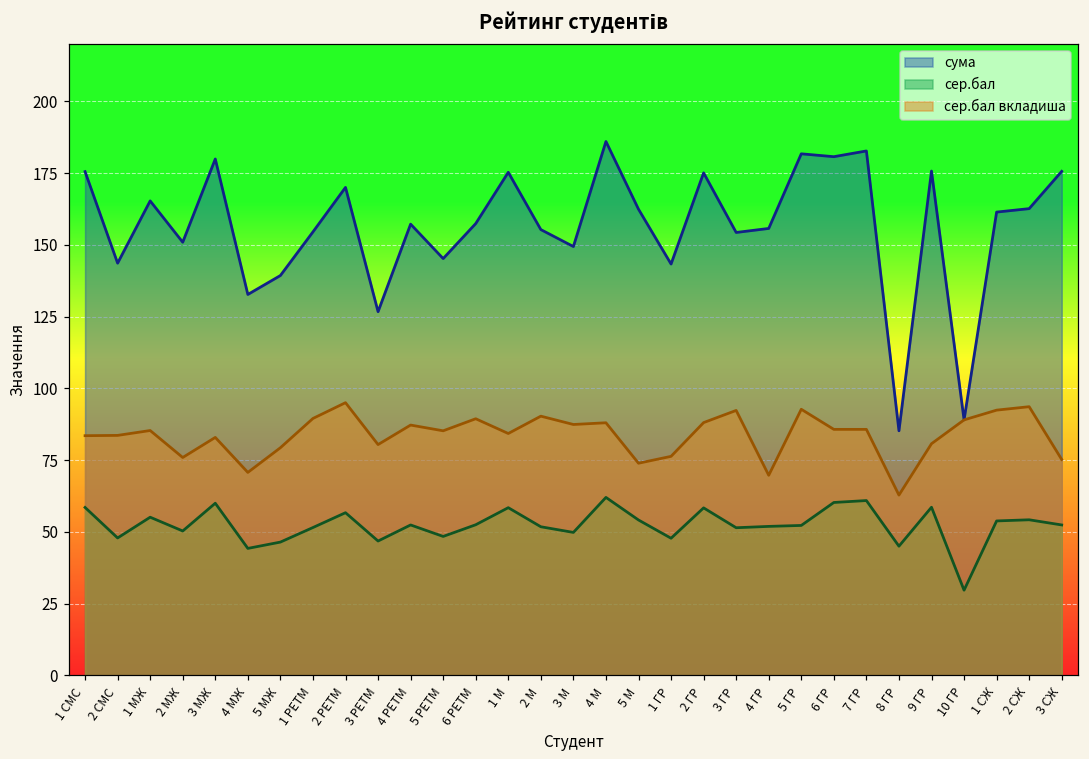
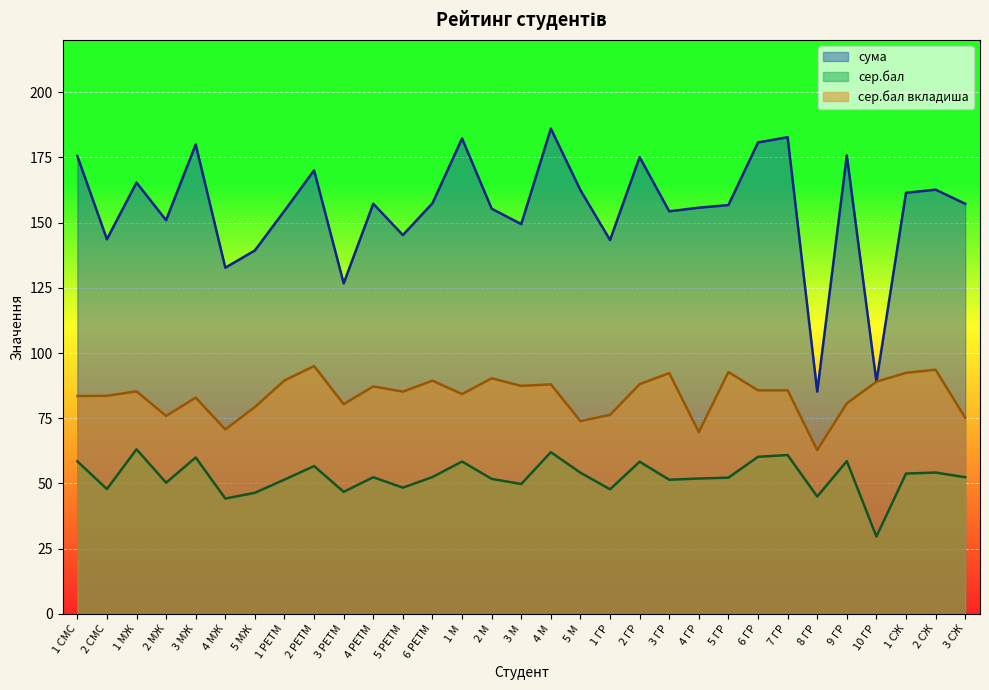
сер.бал, 1 МЖ: 55 -> 63
сума, 1 М: 175 -> 182
сума, 5 ГР: 182 -> 157
сума, 3 СЖ: 176 -> 157
